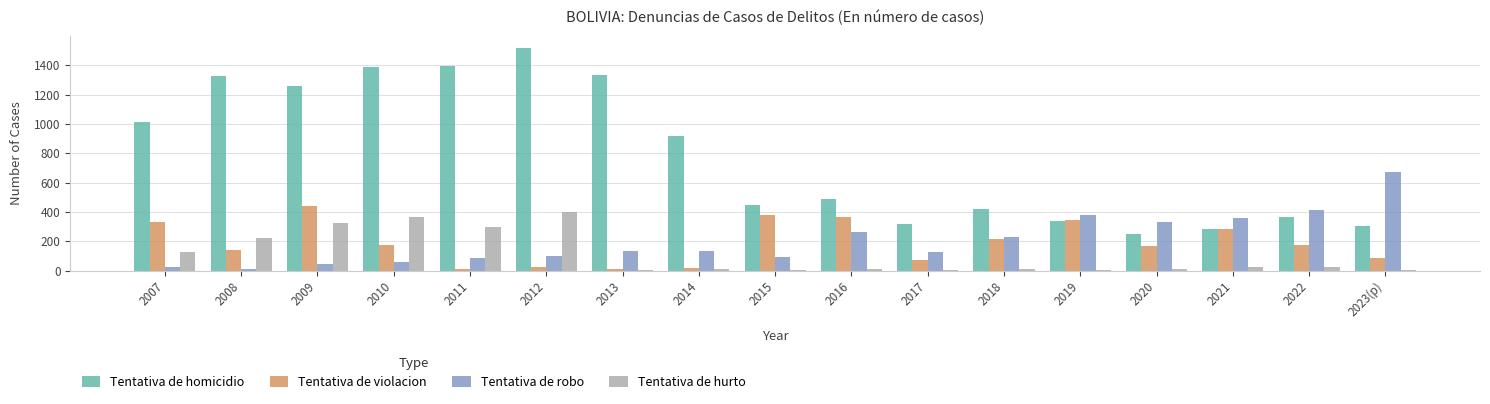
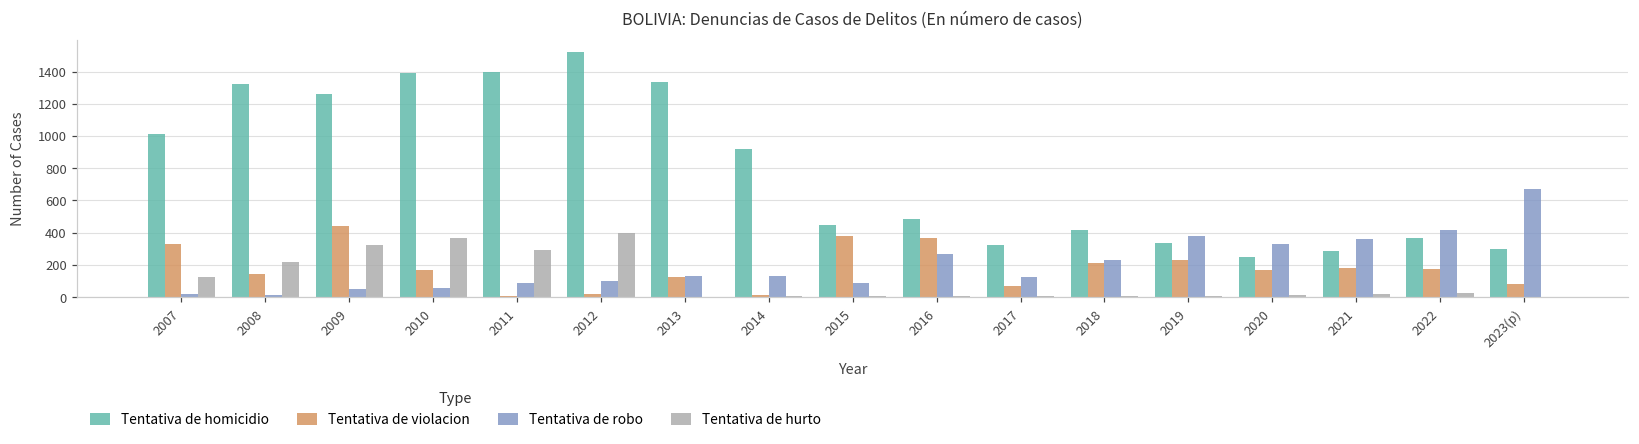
Tentativa de violacion, 2013: 10 -> 130
Tentativa de violacion, 2019: 340 -> 230
Tentativa de violacion, 2021: 280 -> 180
